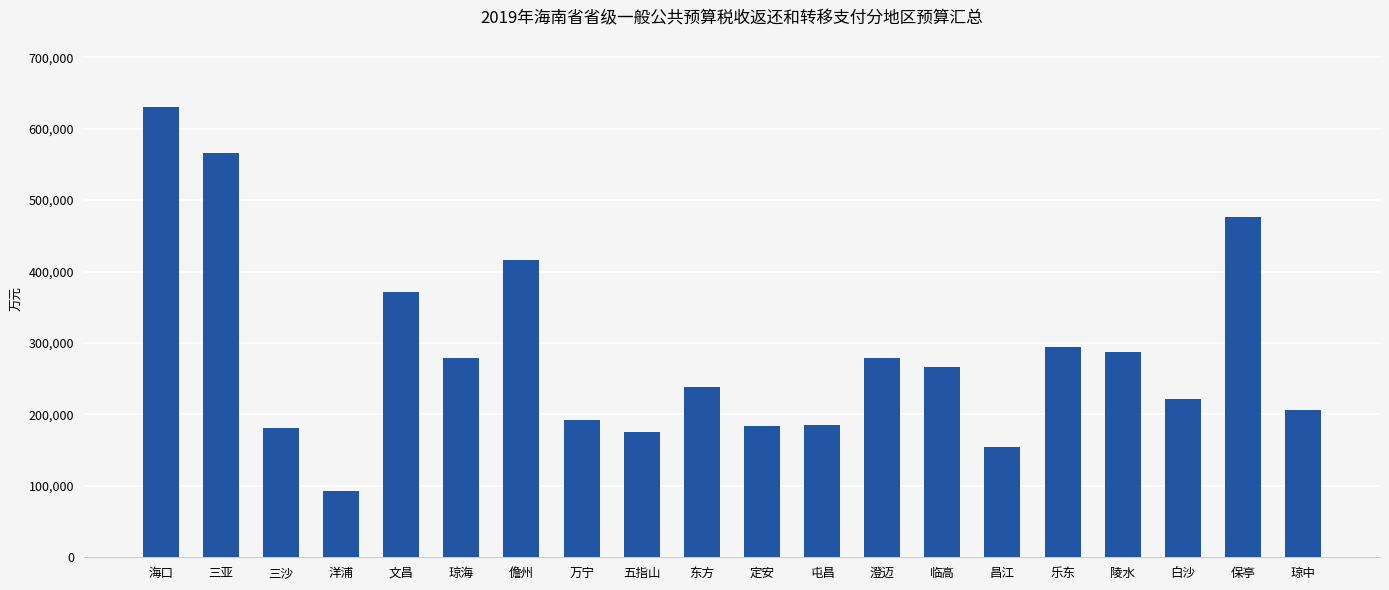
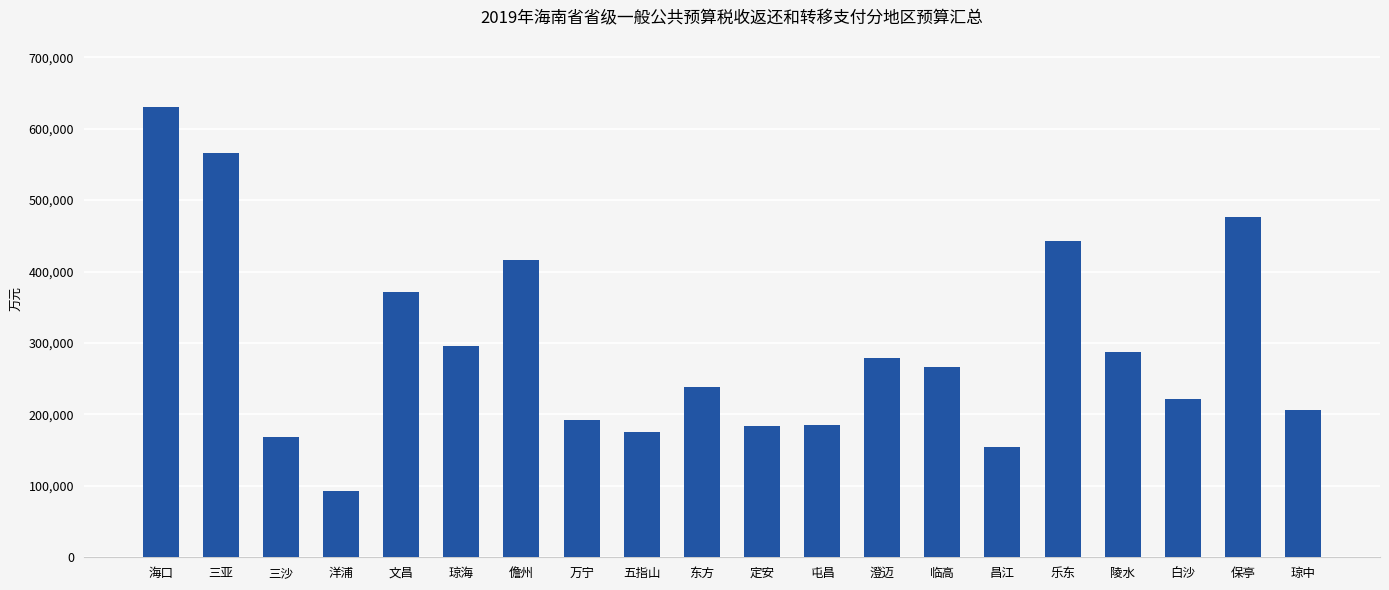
三沙: 180,000 -> 170,000
琼海: 280,000 -> 300,000
乐东: 290,000 -> 440,000
